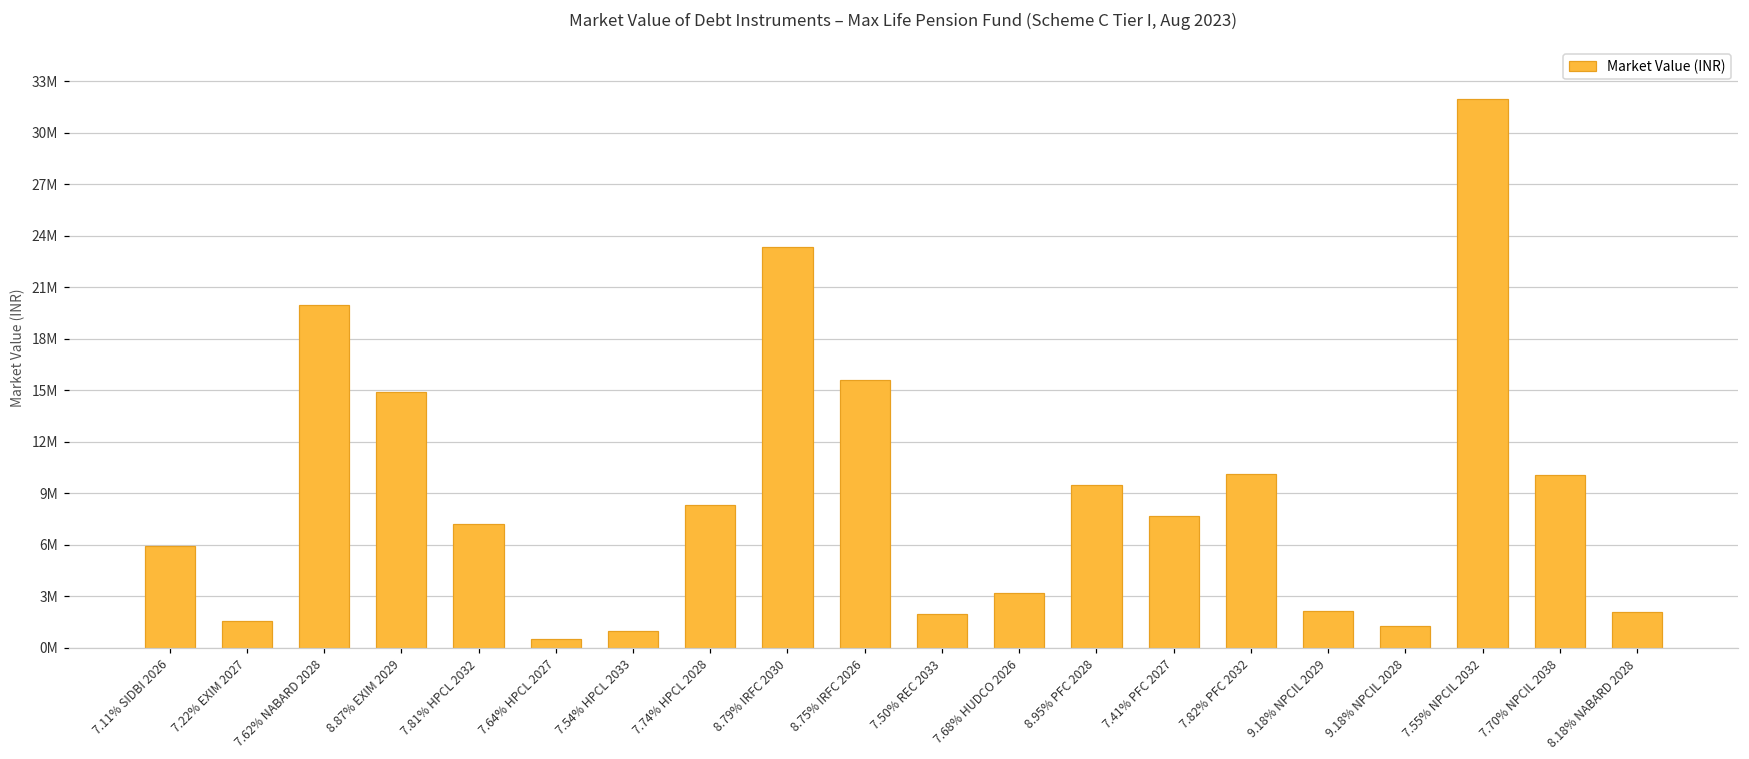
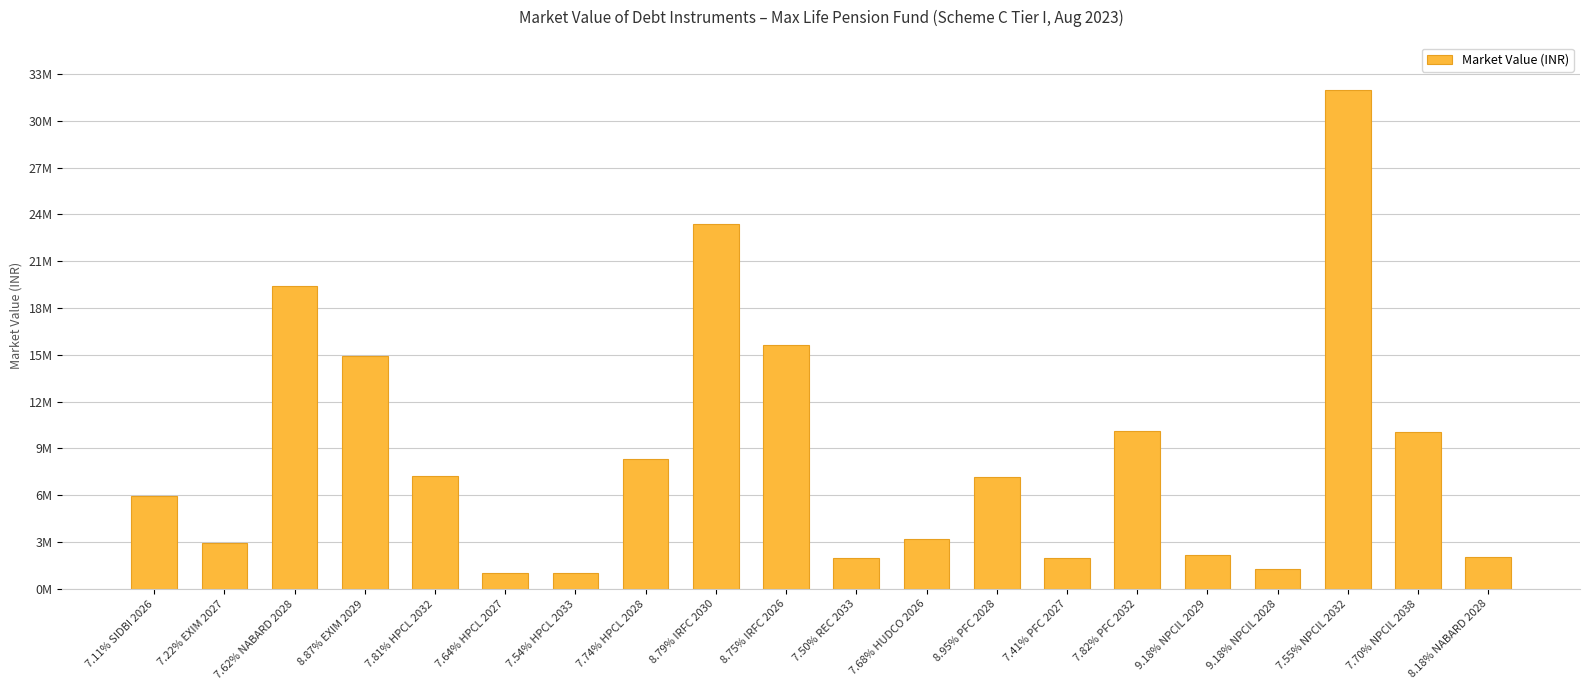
7.22% EXIM 2027: 1500000 -> 3000000
7.62% NABARD 2028: 20000000 -> 19400000
7.64% HPCL 2027: 500000 -> 1000000
8.95% PFC 2028: 9500000 -> 7200000
7.41% PFC 2027: 7700000 -> 2000000
